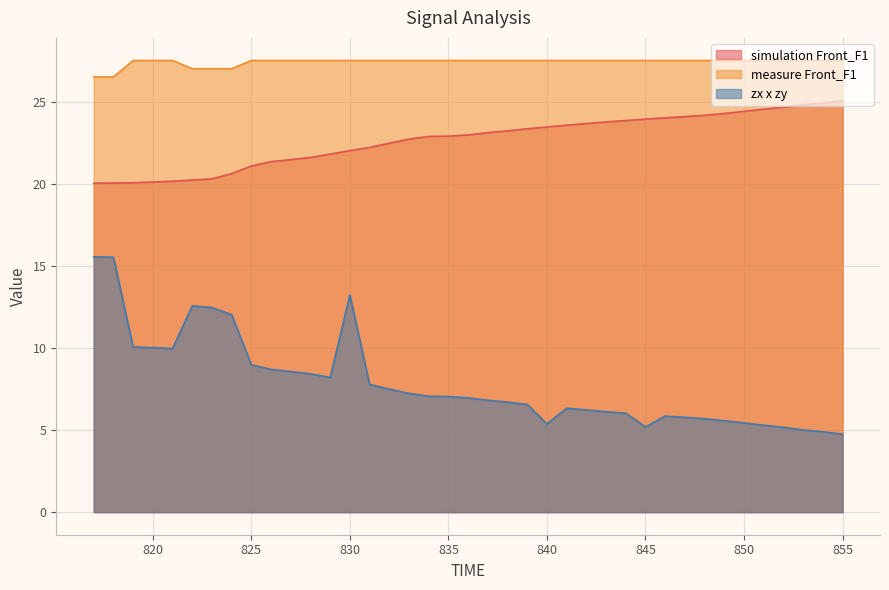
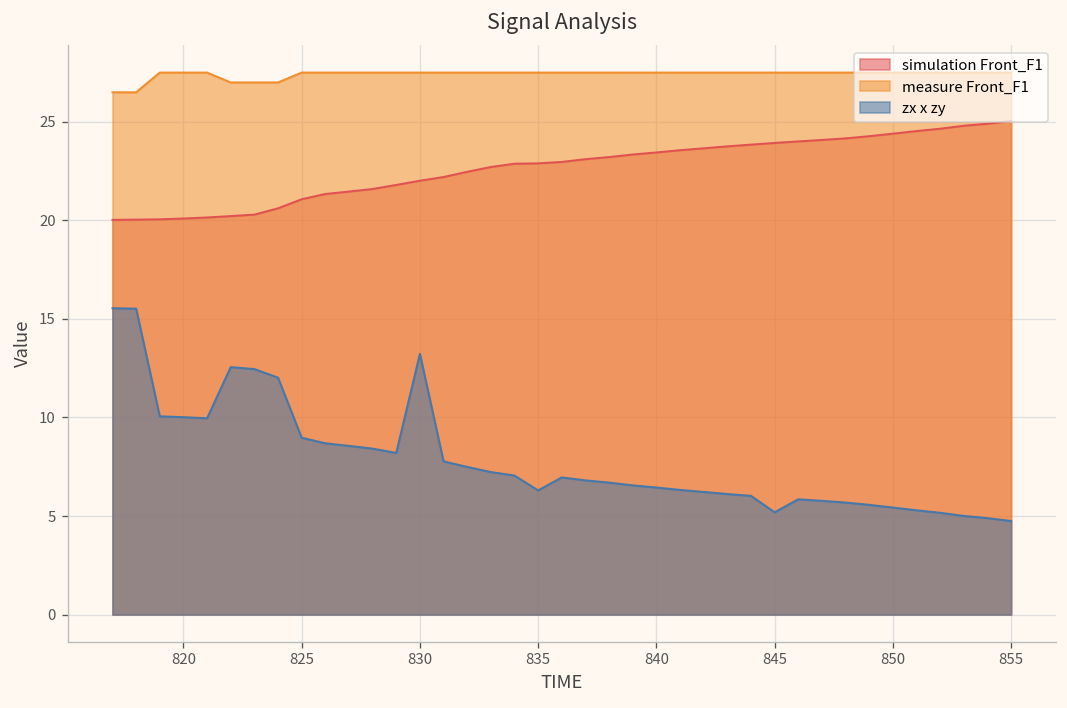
zx x zy, 835: 7.0 -> 6.3
zx x zy, 840: 5.4 -> 6.4
